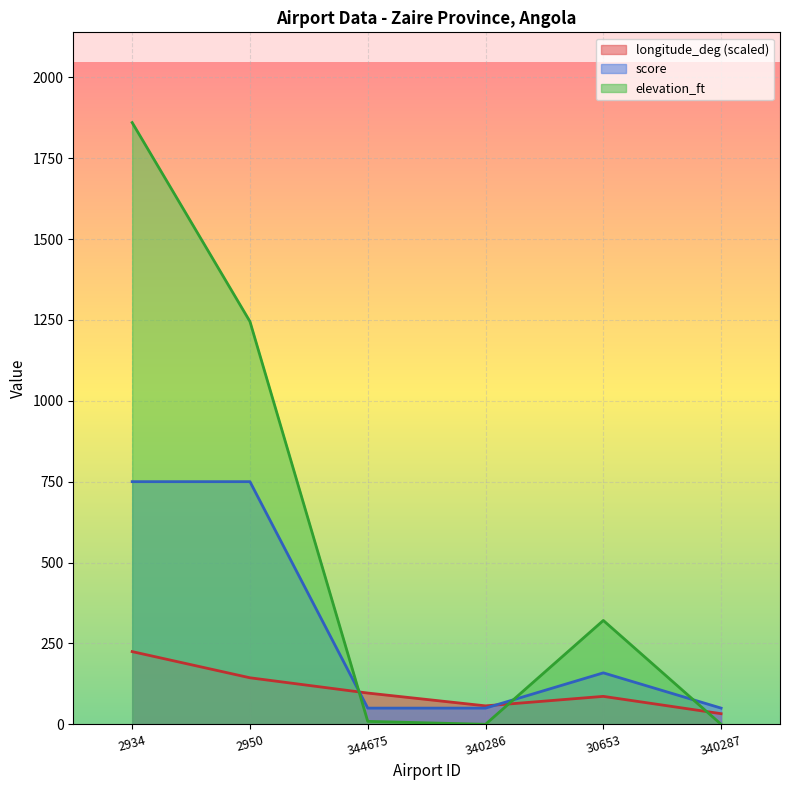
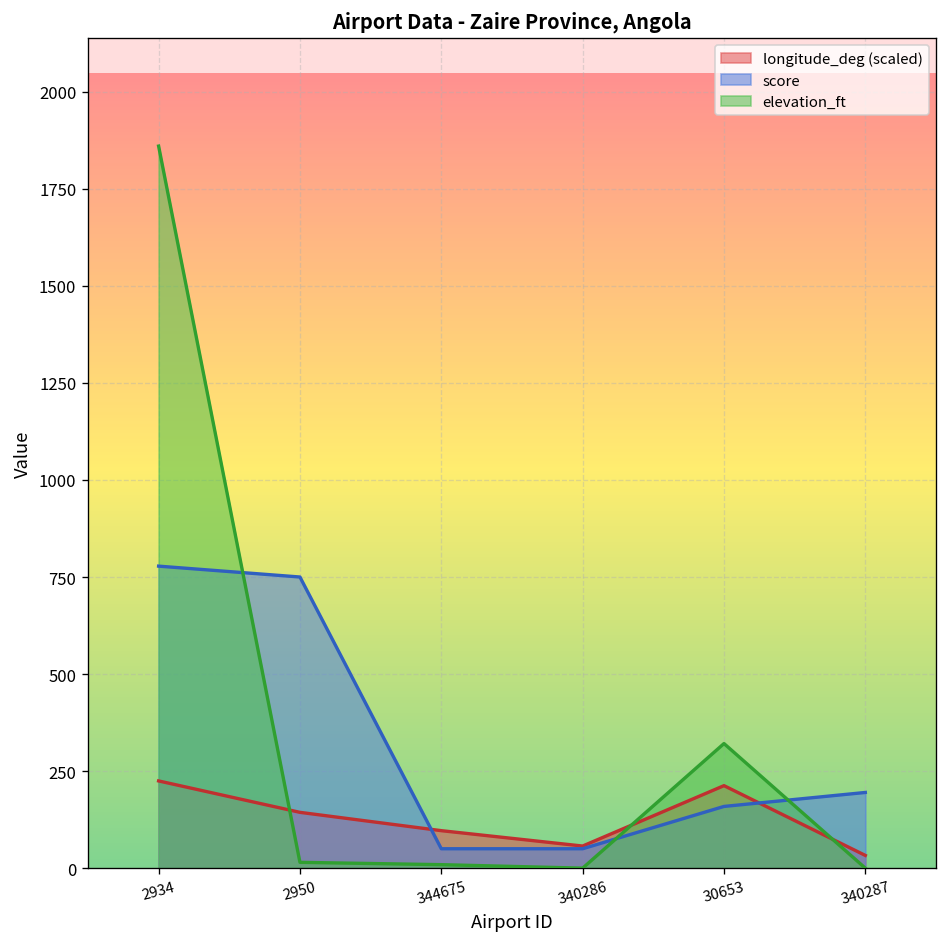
score, 2934: 750 -> 780
elevation_ft, 2950: 1250 -> 20
longitude_deg (scaled), 30653: 90 -> 210
score, 340287: 50 -> 200
